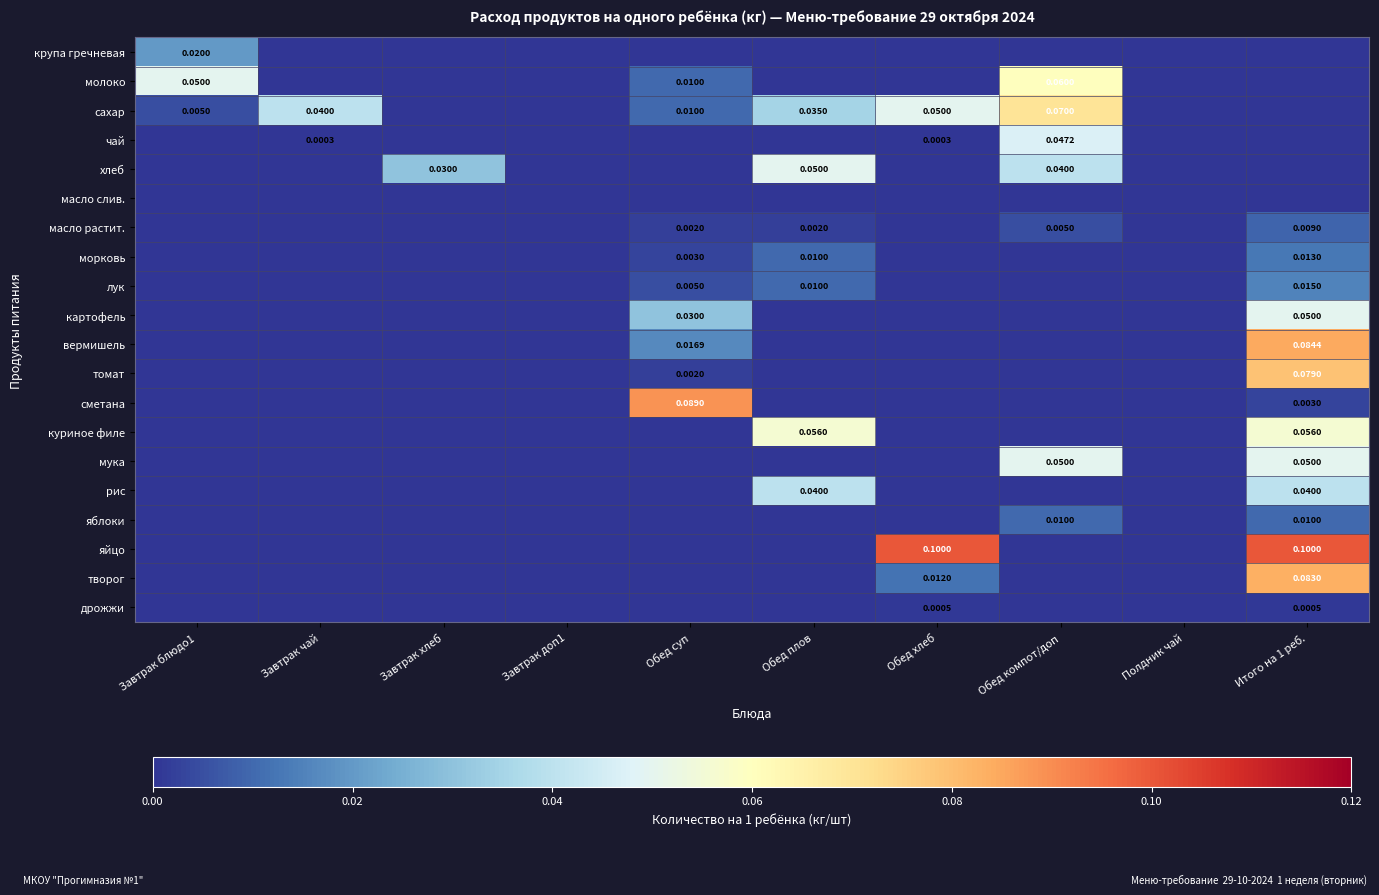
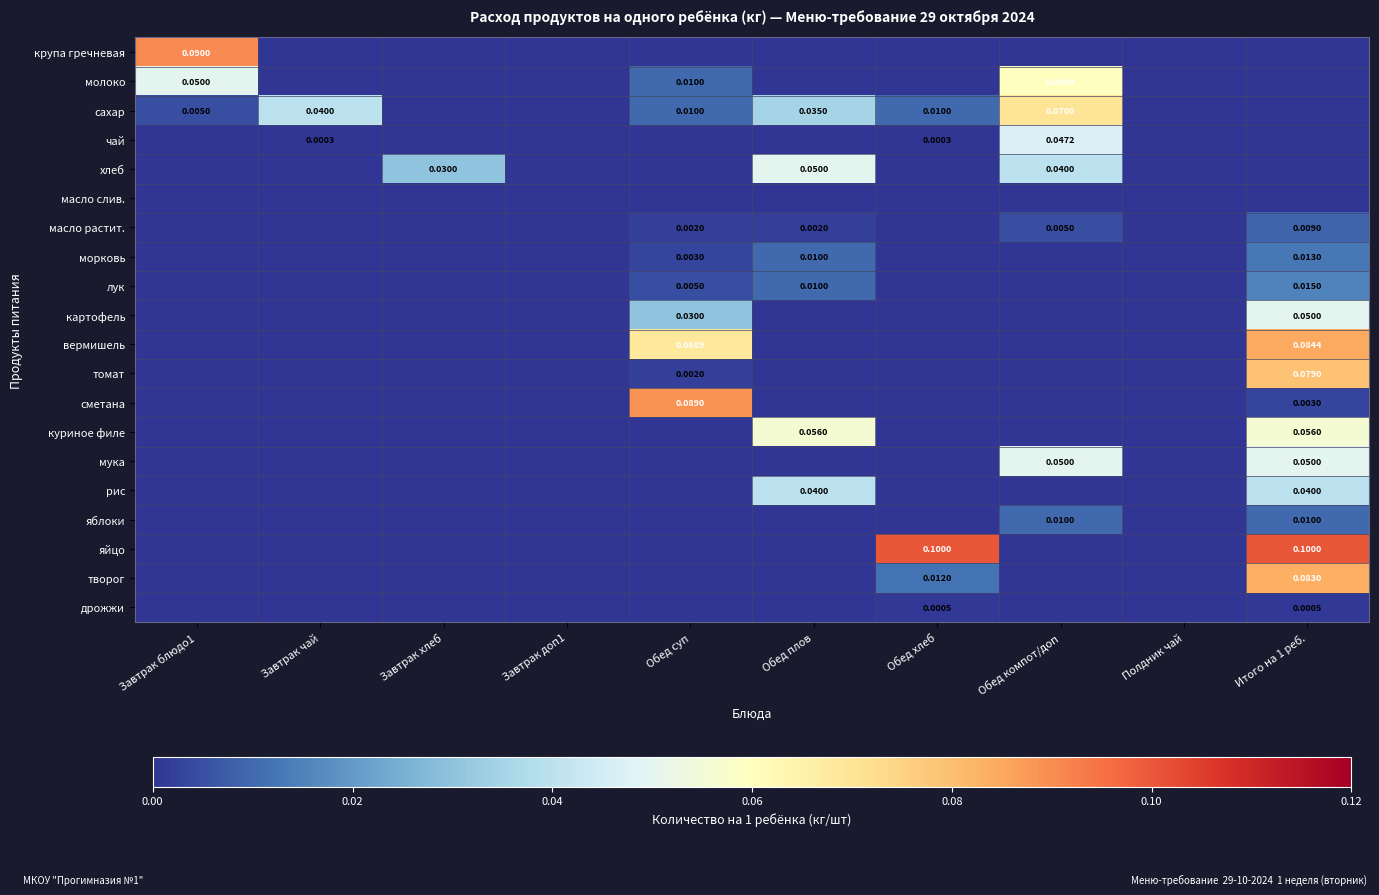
крупа гречневая, Завтрак блюдо1: 0.0200 -> 0.0900
сахар, Обед хлеб: 0.0500 -> 0.0100
вермишель, Обед суп: 0.0169 -> 0.0689
